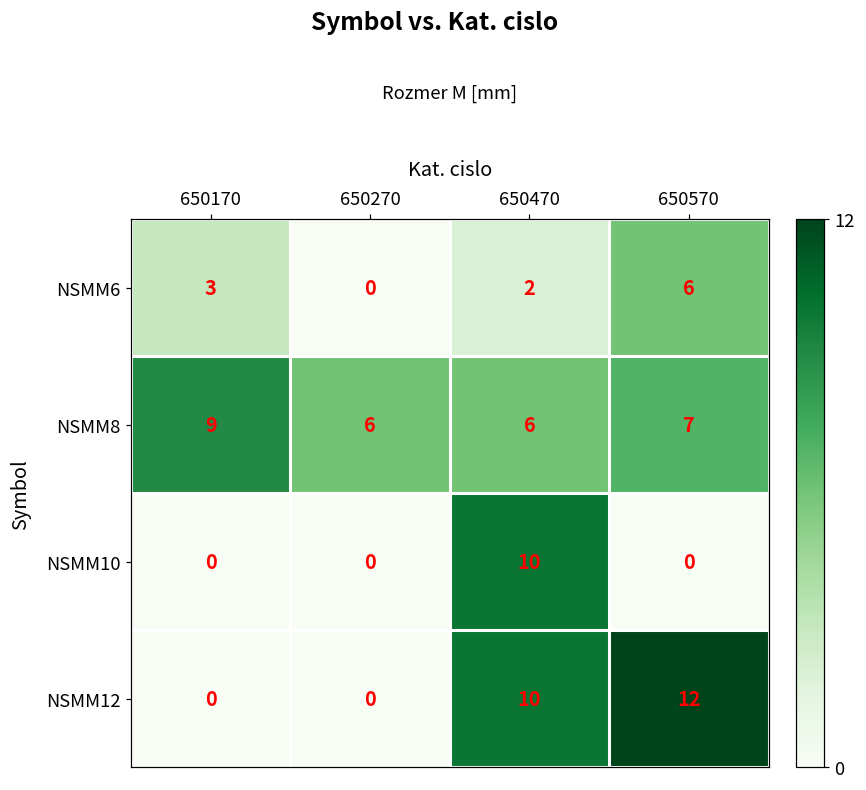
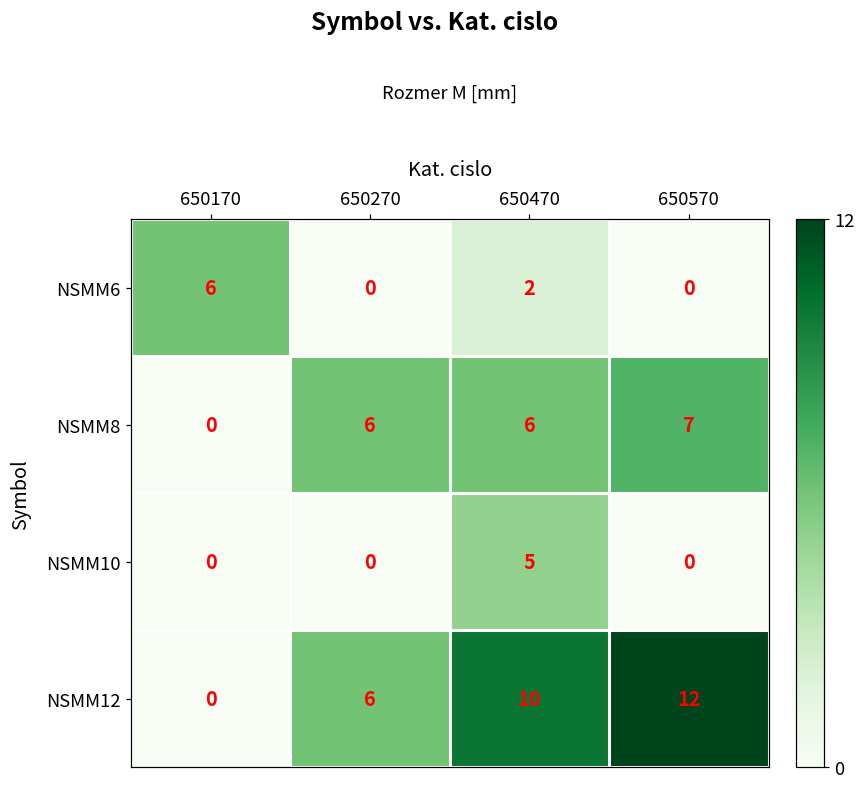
NSMM6, 650170: 3 -> 6
NSMM6, 650570: 6 -> 0
NSMM8, 650170: 9 -> 0
NSMM10, 650470: 10 -> 5
NSMM12, 650270: 0 -> 6
